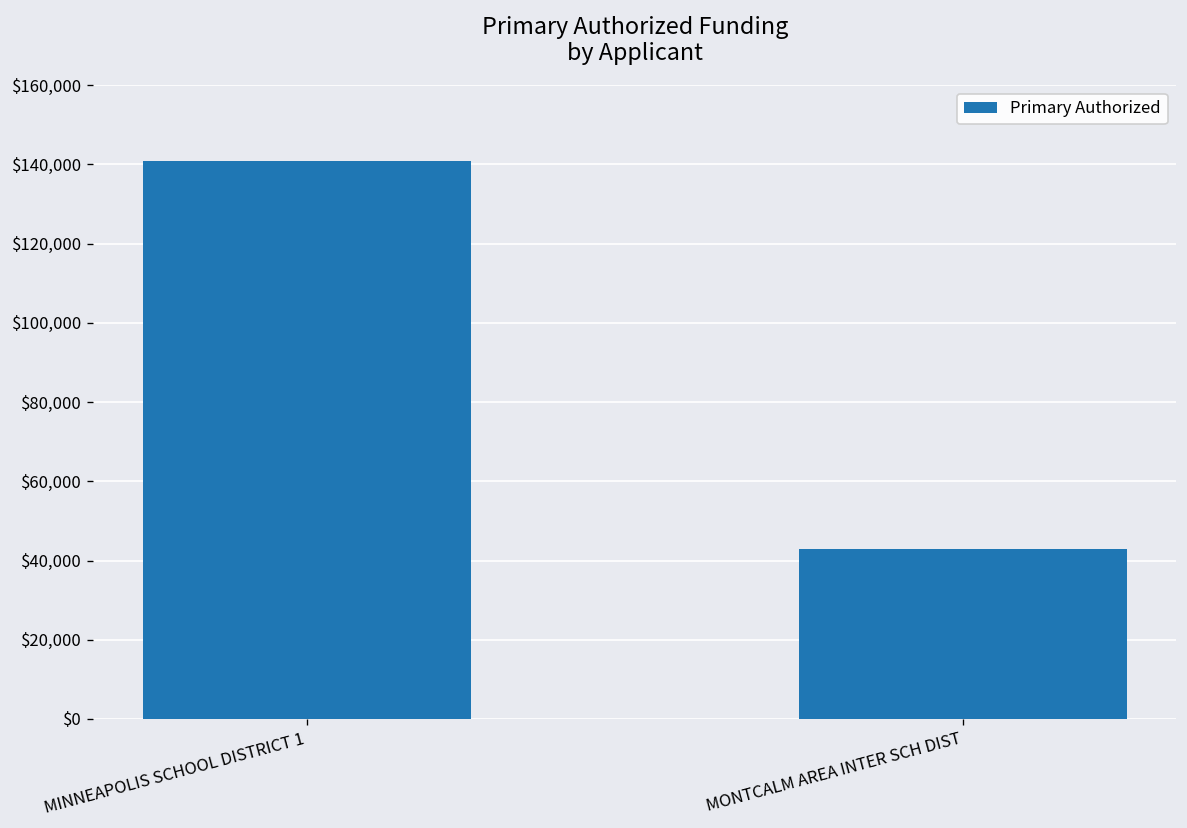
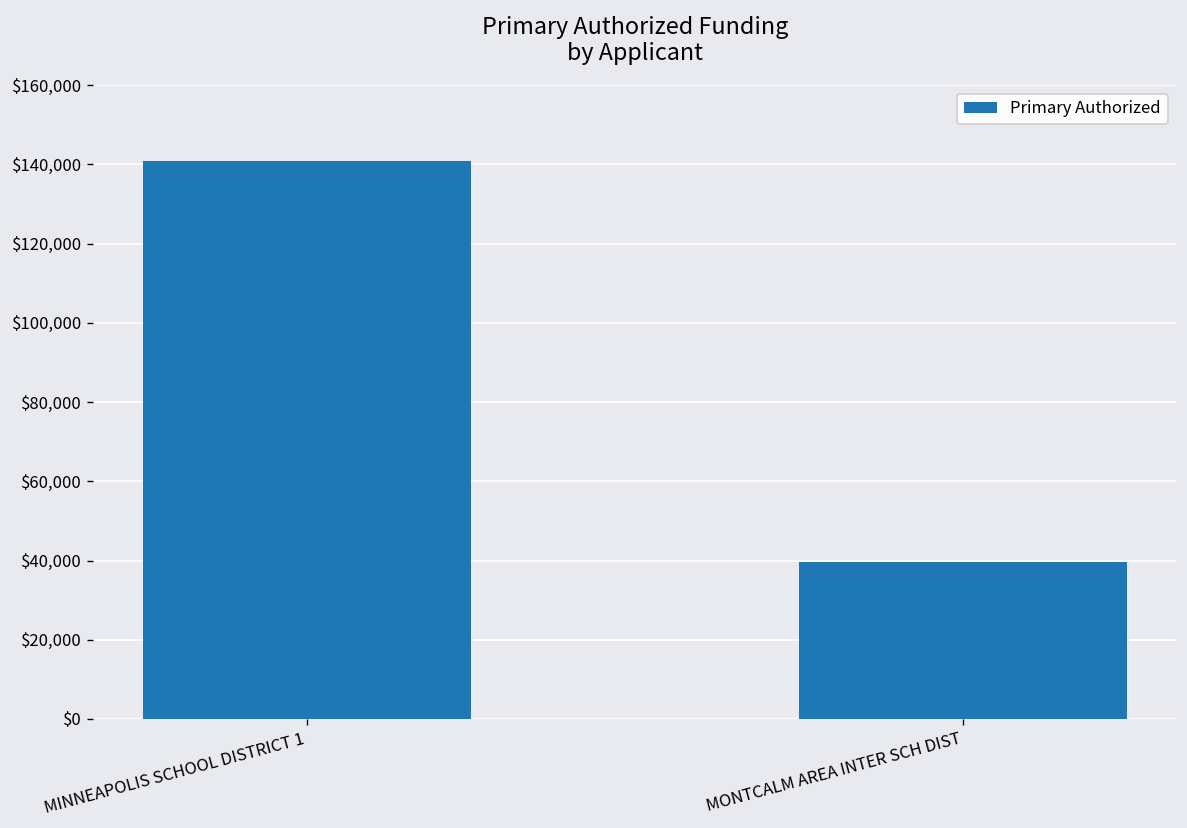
MONTCALM AREA INTER SCH DIST: $43,000 -> $40,000
